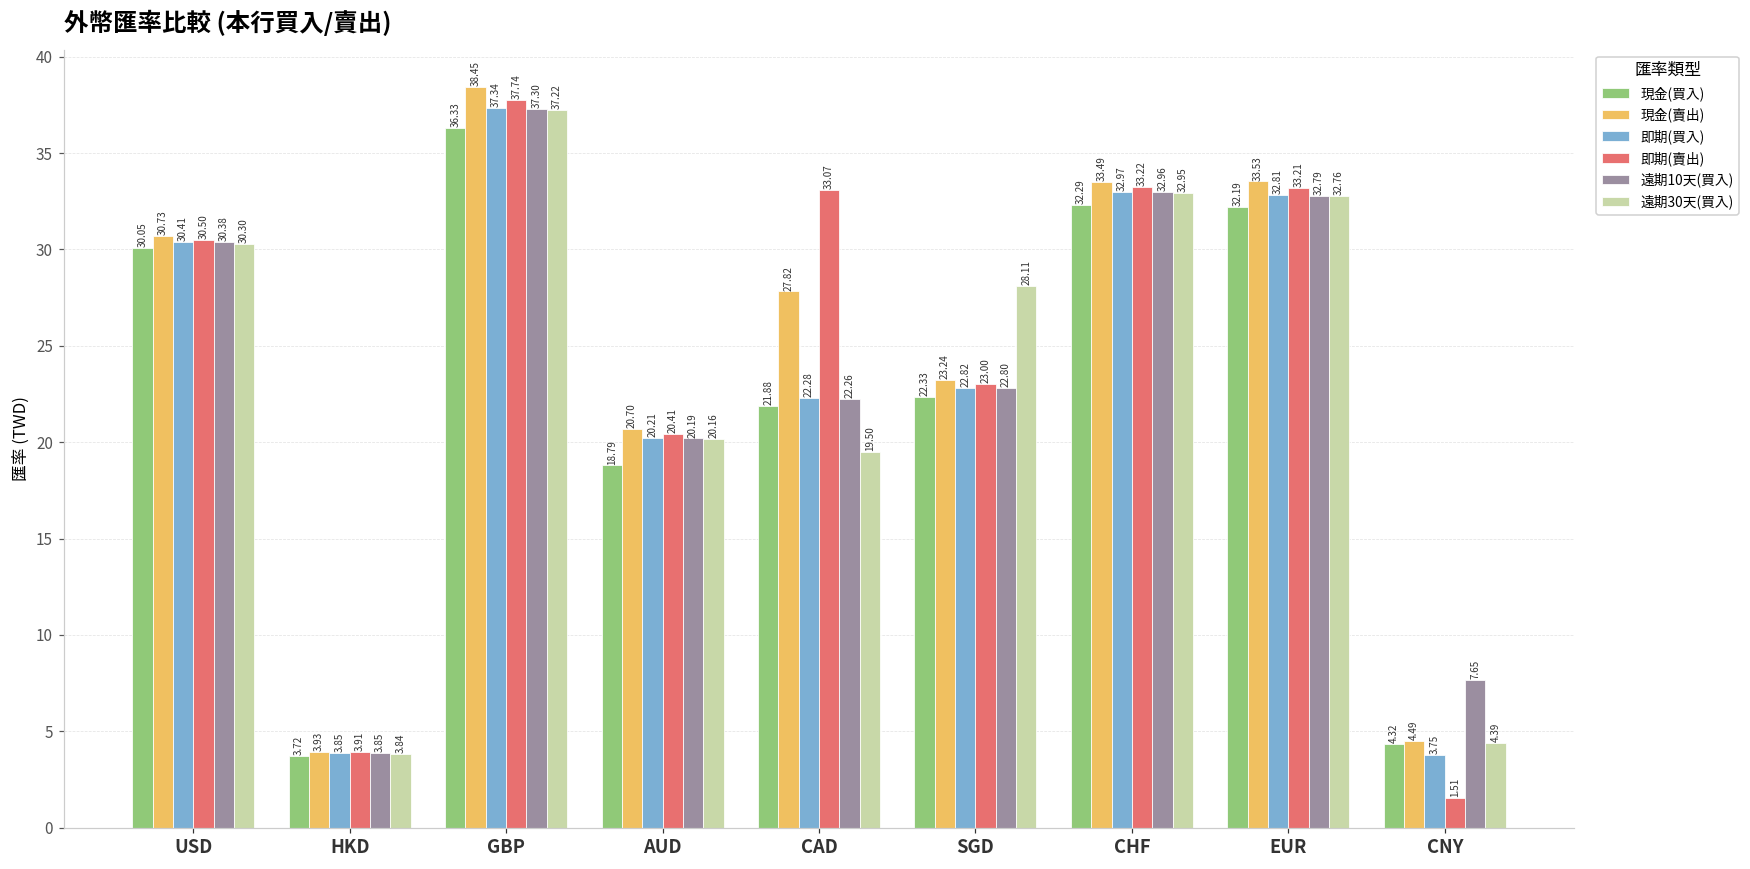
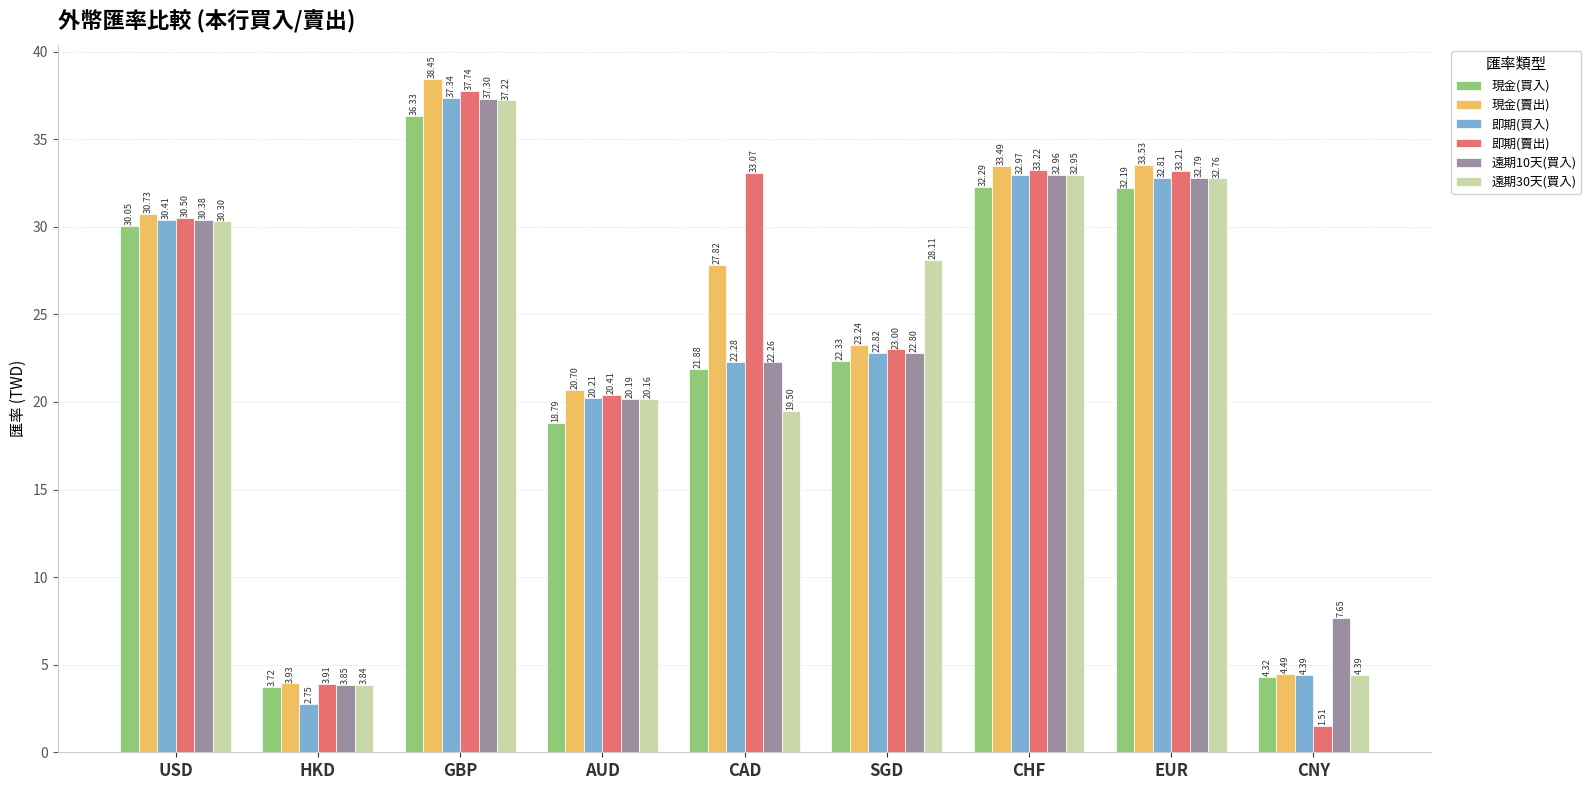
即期(買入), HKD: 3.85 -> 2.75
即期(買入), CNY: 3.75 -> 4.39
